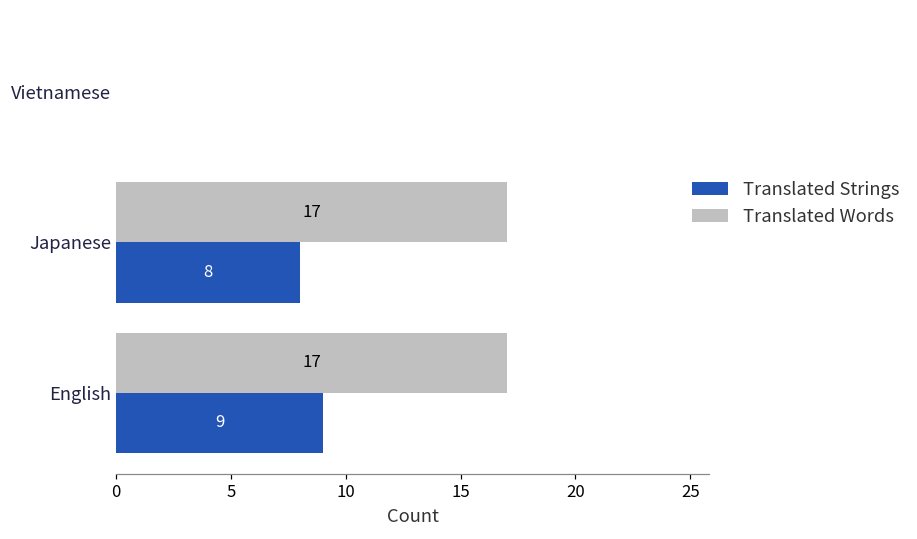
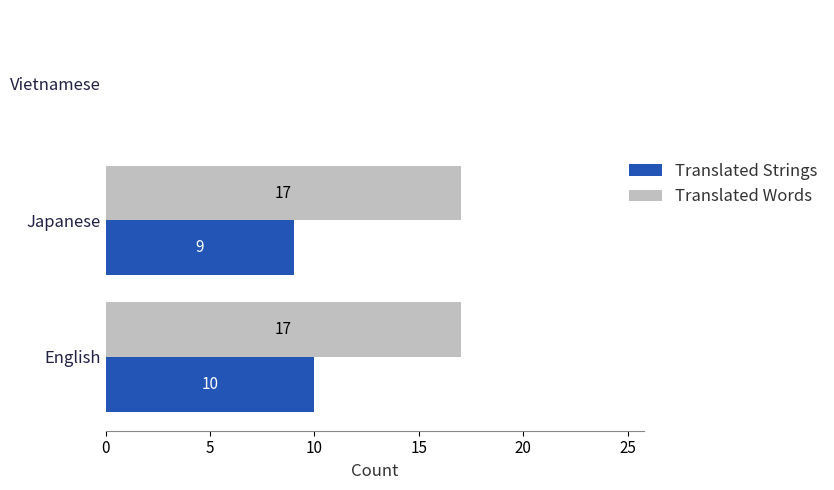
Translated Strings, Japanese: 8 -> 9
Translated Strings, English: 9 -> 10
